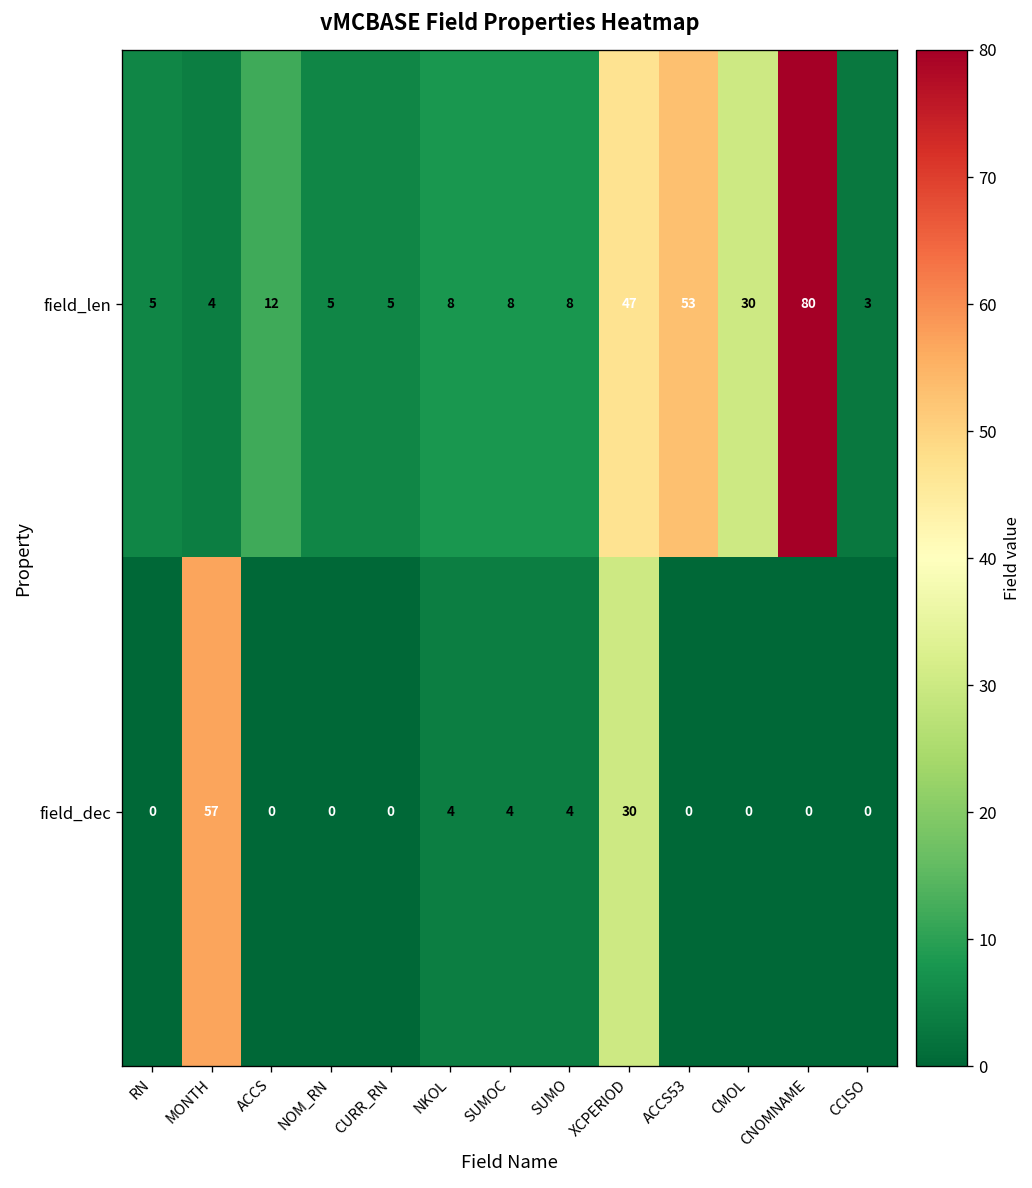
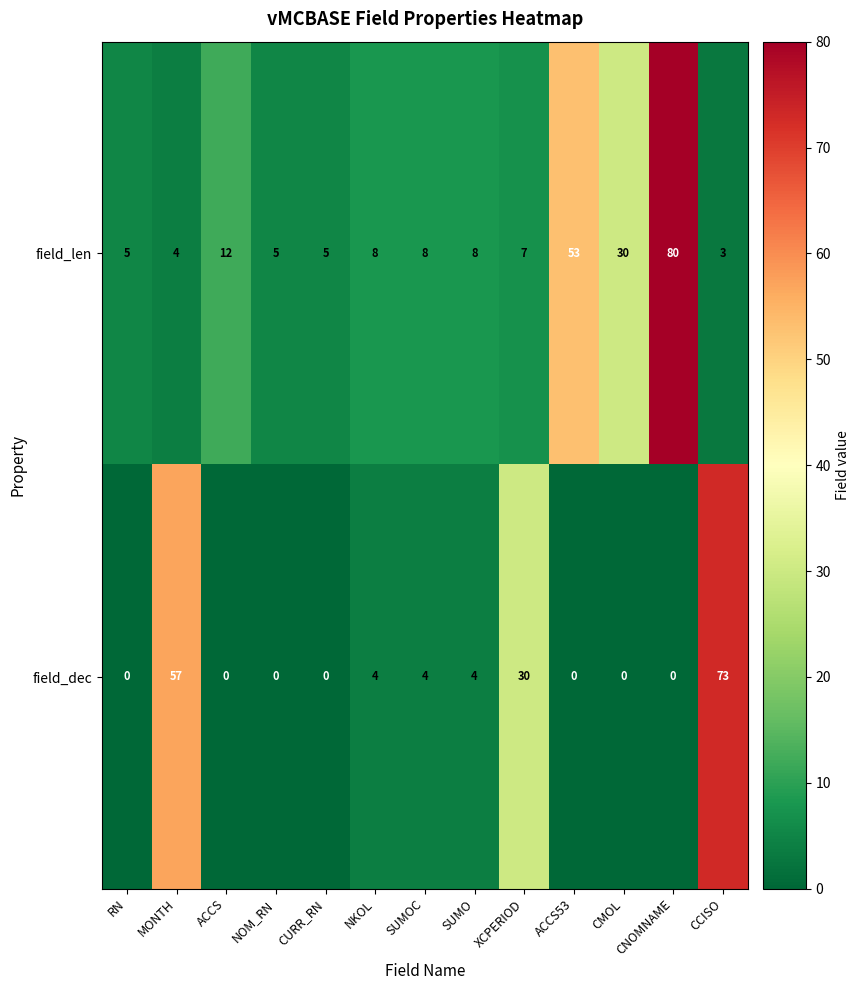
field_len, XCPERIOD: 47 -> 7
field_dec, CCISO: 0 -> 73
